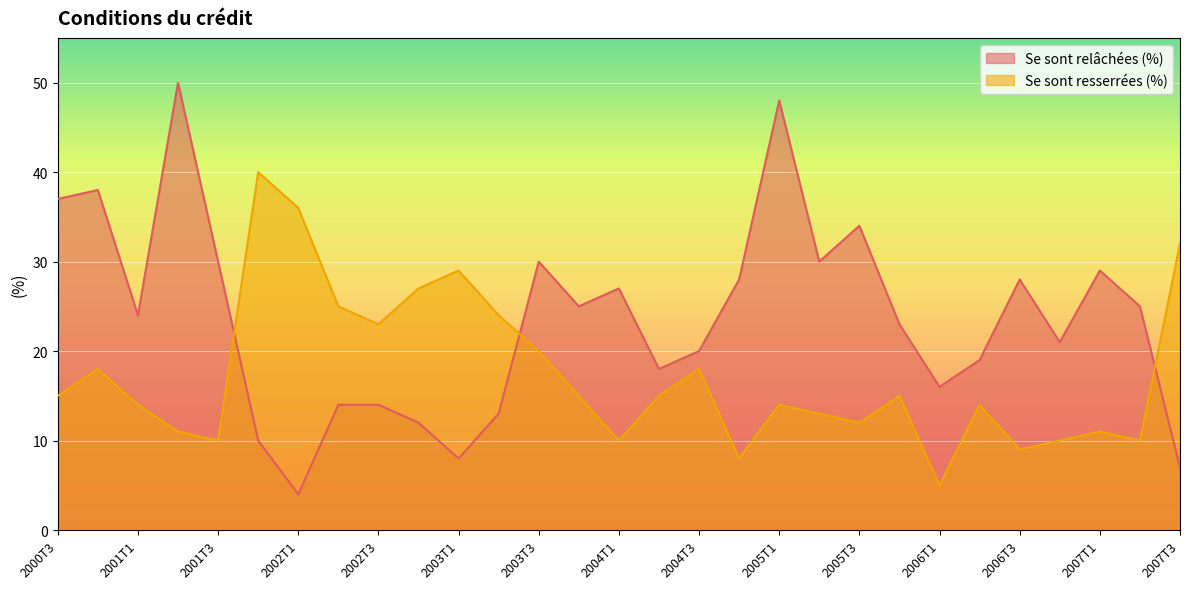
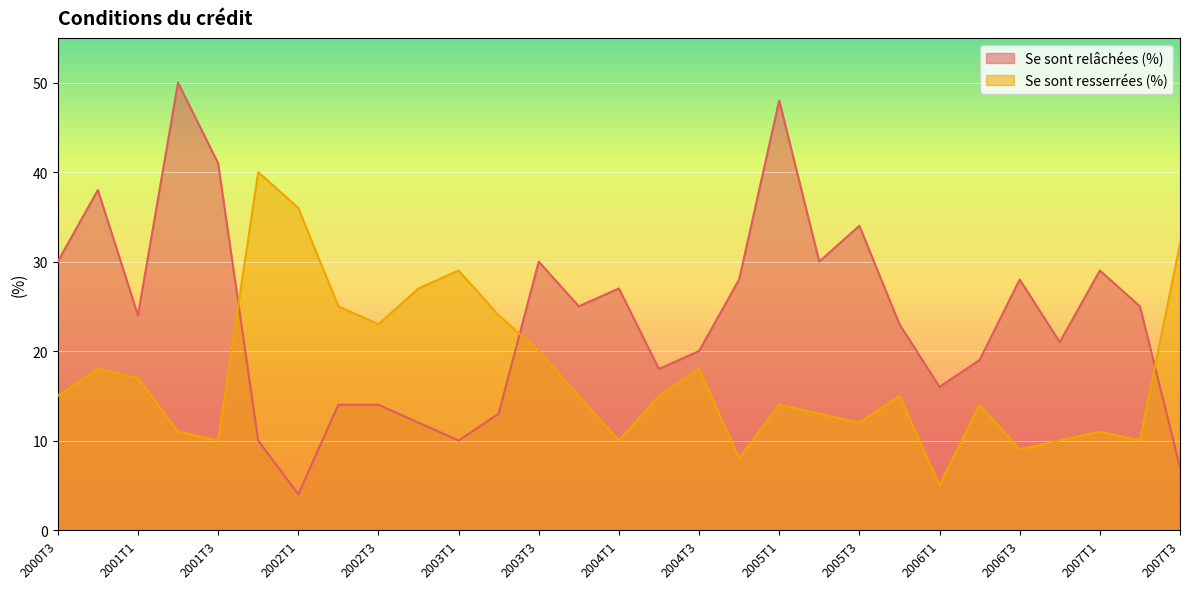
Se sont relâchées (%), 2000T3: 37 -> 30
Se sont resserrées (%), 2001T1: 14 -> 17
Se sont relâchées (%), 2001T3: 30 -> 41
Se sont relâchées (%), 2003T1: 8 -> 10
